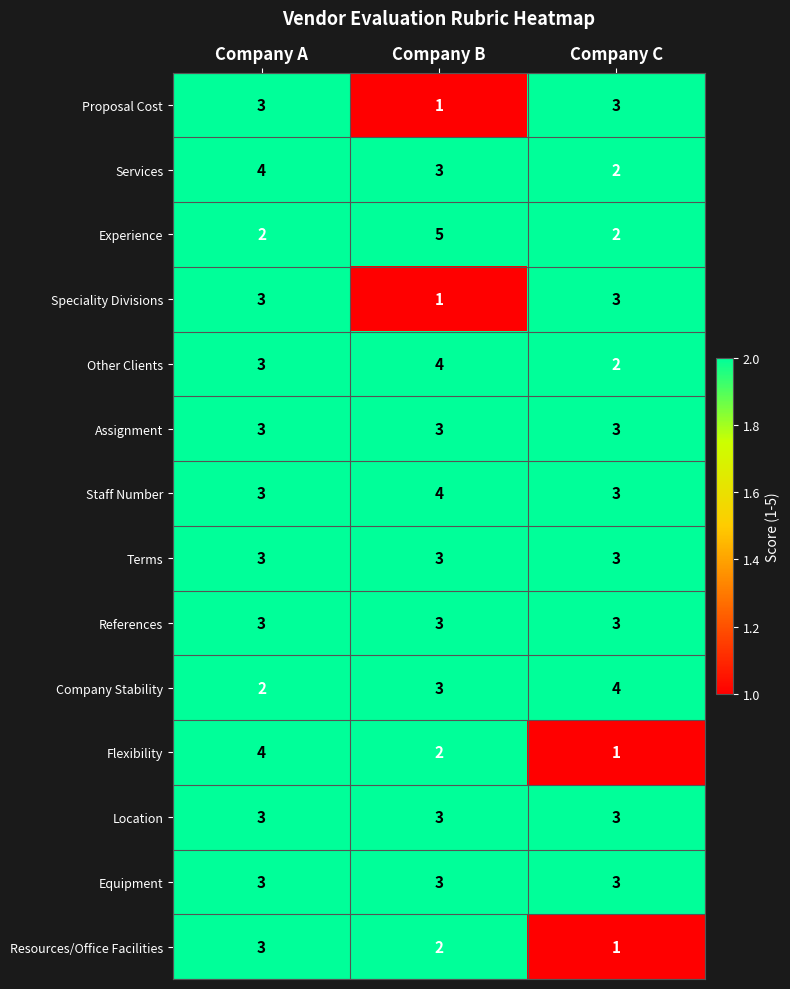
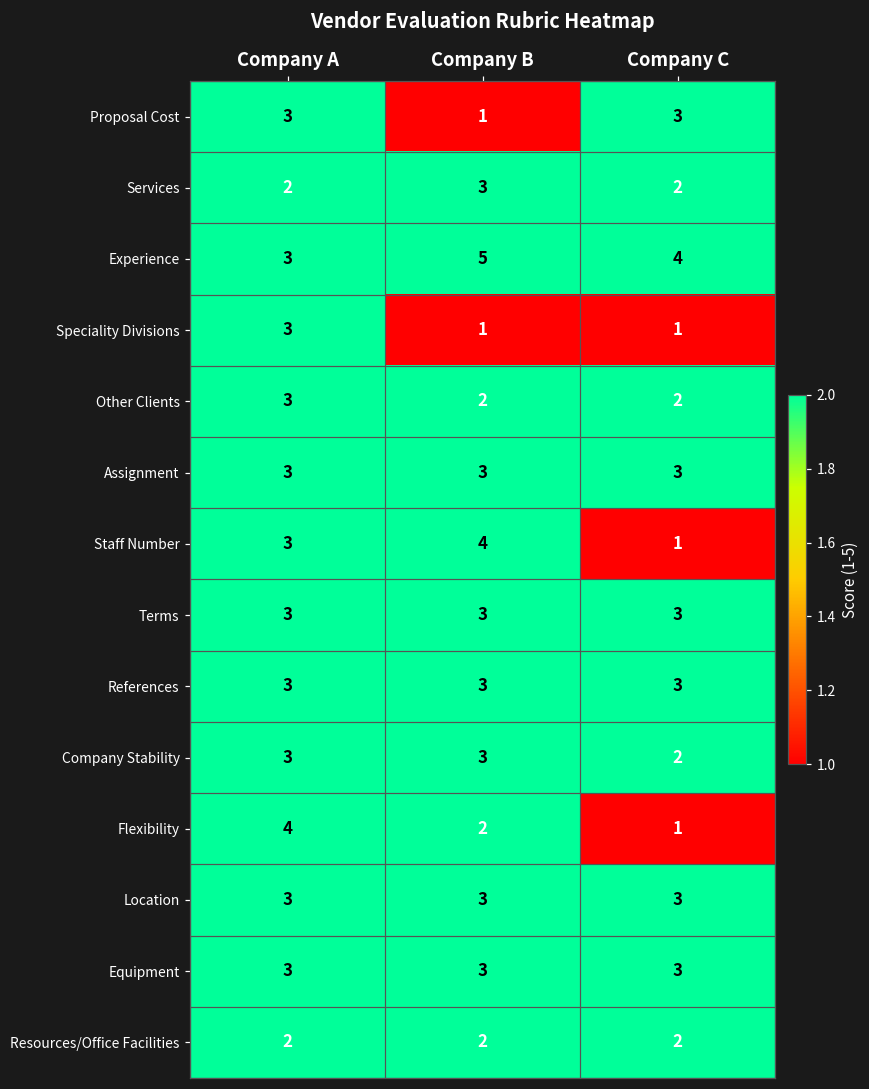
Services, Company A: 4 -> 2
Experience, Company A: 2 -> 3
Experience, Company C: 2 -> 4
Speciality Divisions, Company C: 3 -> 1
Other Clients, Company B: 4 -> 2
Staff Number, Company C: 3 -> 1
Company Stability, Company A: 2 -> 3
Company Stability, Company C: 4 -> 2
Resources/Office Facilities, Company A: 3 -> 2
Resources/Office Facilities, Company C: 1 -> 2
